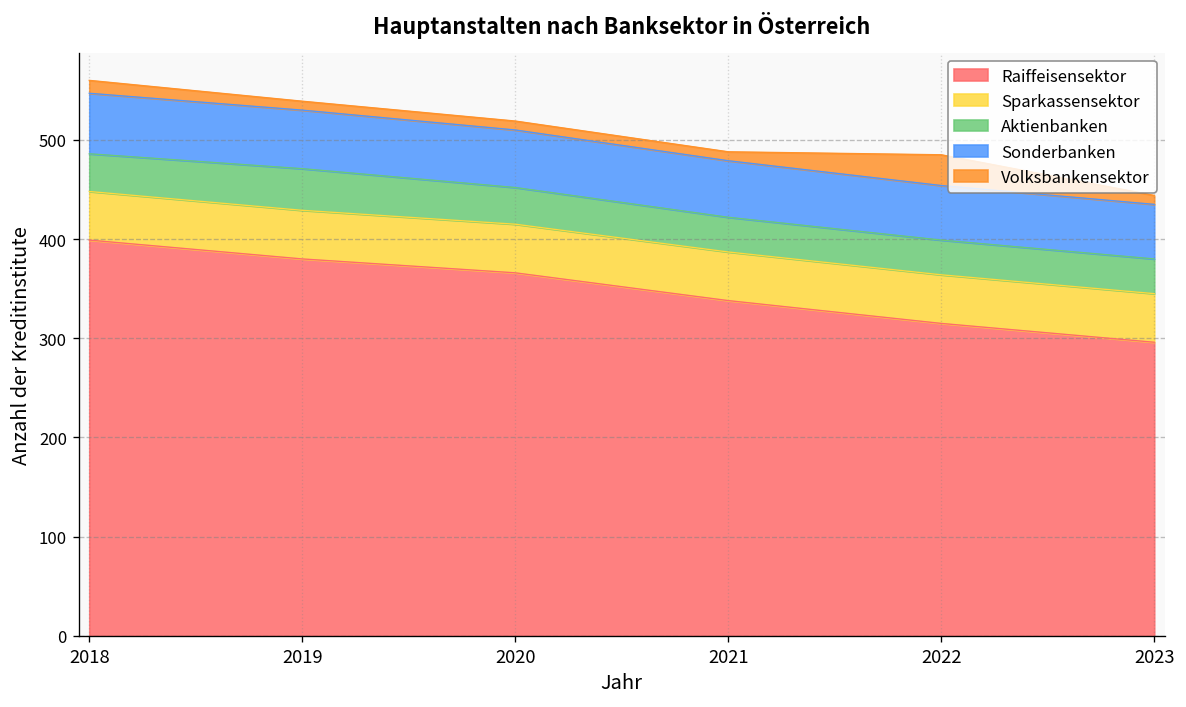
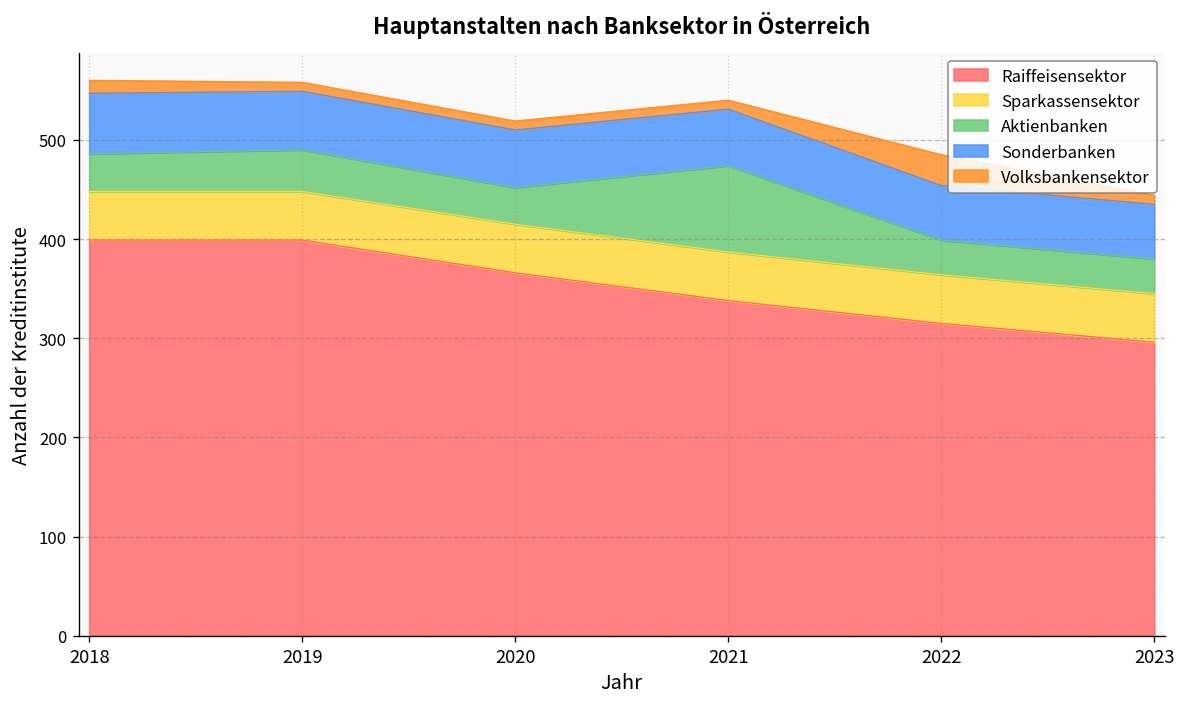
Raiffeisensektor, 2019: 380 -> 400
Aktienbanken, 2021: 40 -> 90
